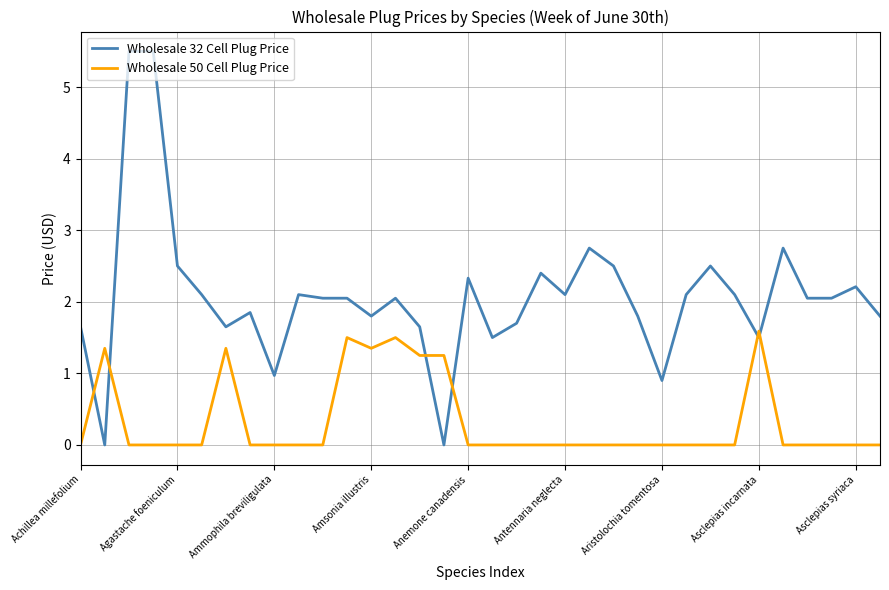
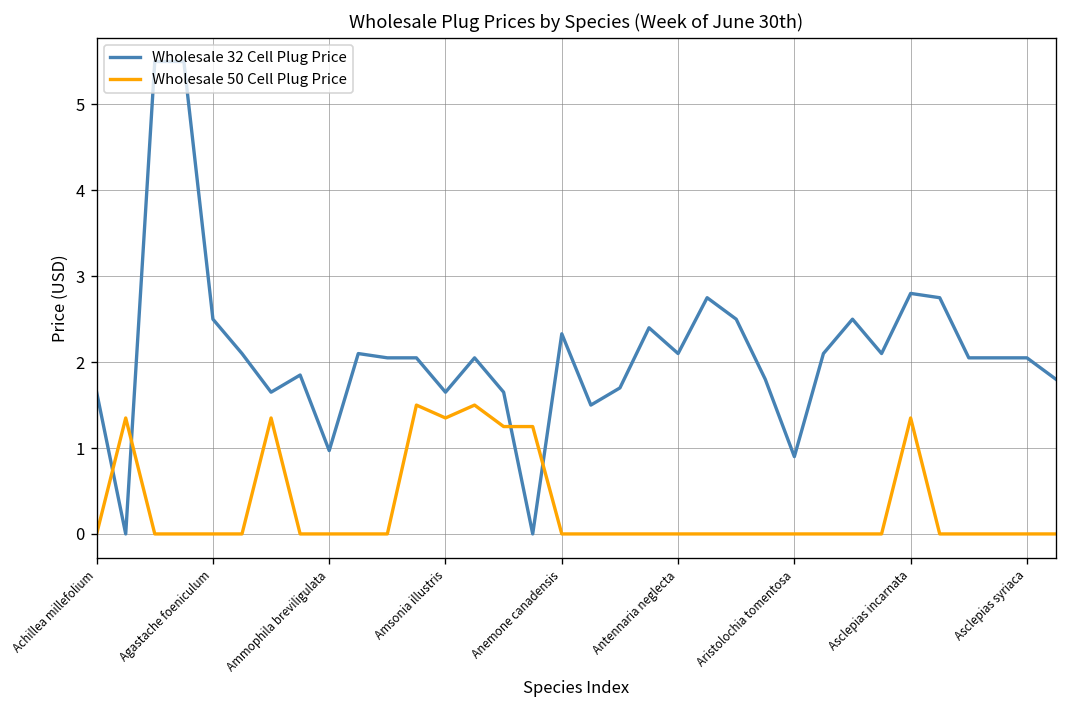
Wholesale 32 Cell Plug Price, Amsonia illustris: 1.8 -> 1.7
Wholesale 32 Cell Plug Price, Asclepias incarnata: 1.5 -> 2.8
Wholesale 50 Cell Plug Price, Asclepias incarnata: 1.6 -> 1.4
Wholesale 32 Cell Plug Price, Asclepias syriaca: 2.2 -> 2.1
